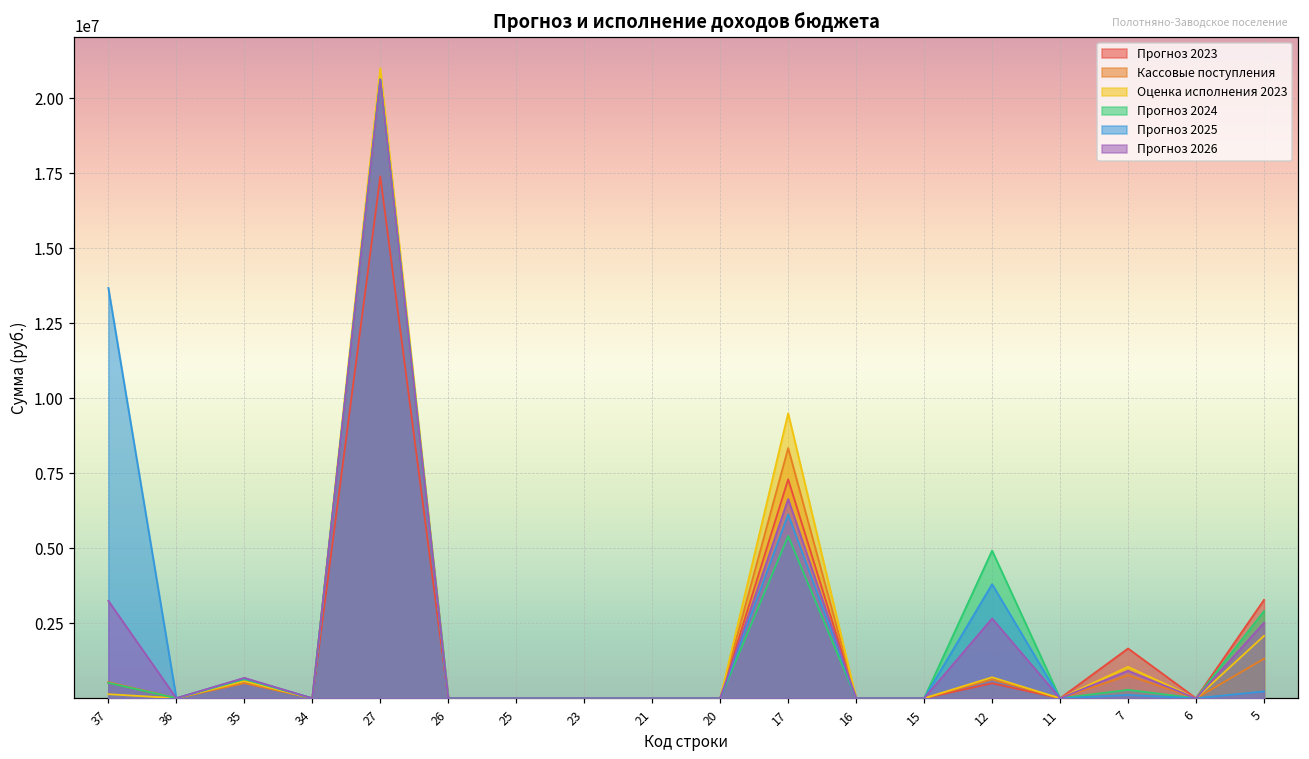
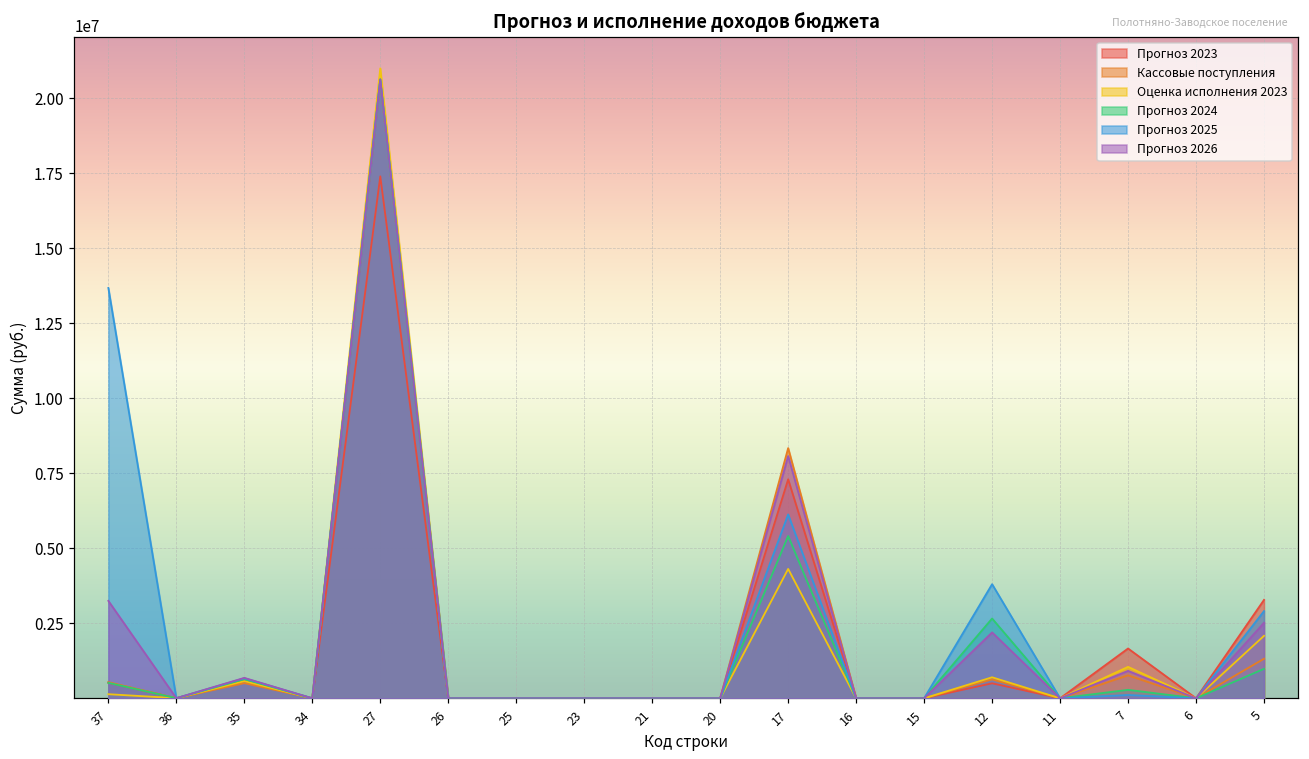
Оценка исполнения 2023, 17: 9500000 -> 4300000
Прогноз 2026, 17: 6600000 -> 8100000
Прогноз 2024, 12: 4900000 -> 2700000
Прогноз 2026, 12: 2700000 -> 2200000
Прогноз 2024, 5: 2900000 -> 1000000
Прогноз 2025, 5: 200000 -> 2900000
